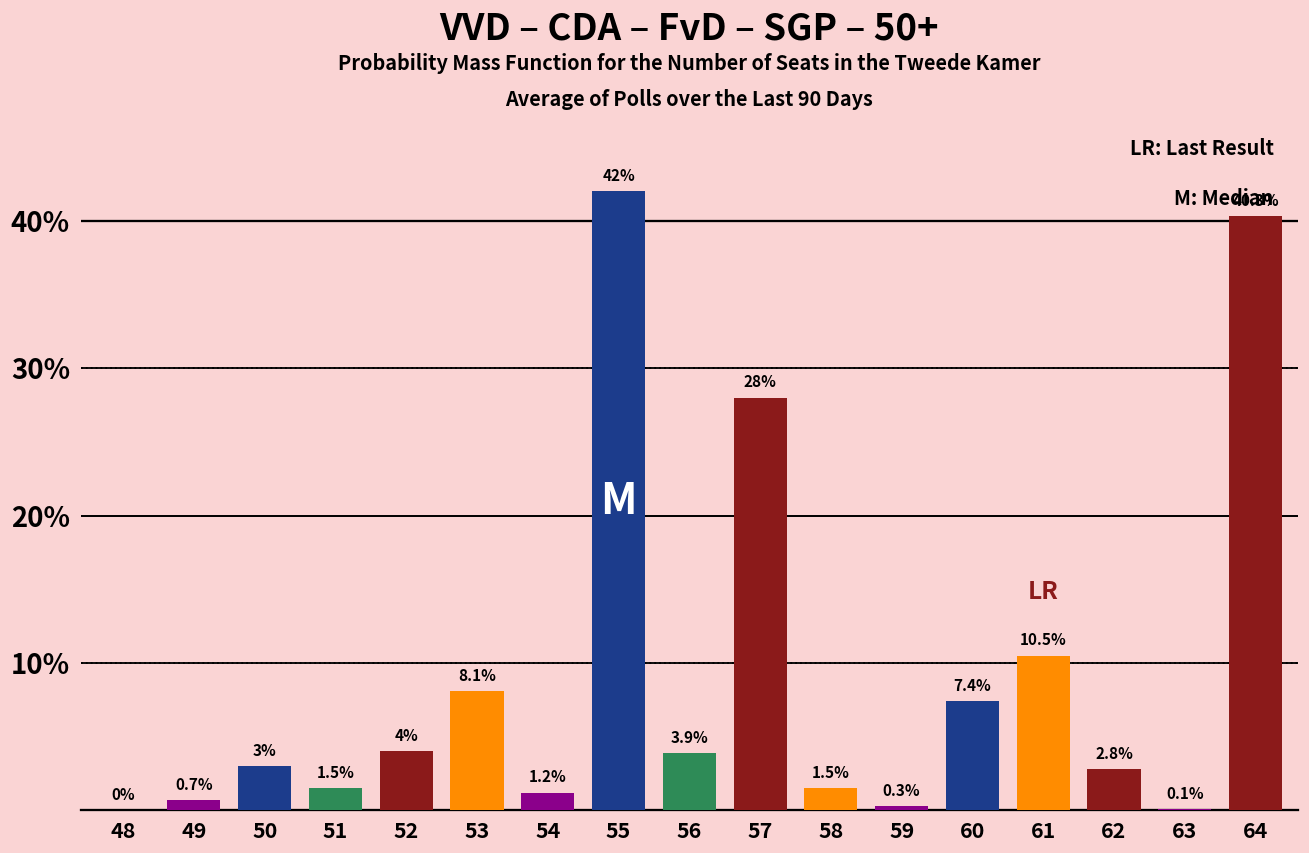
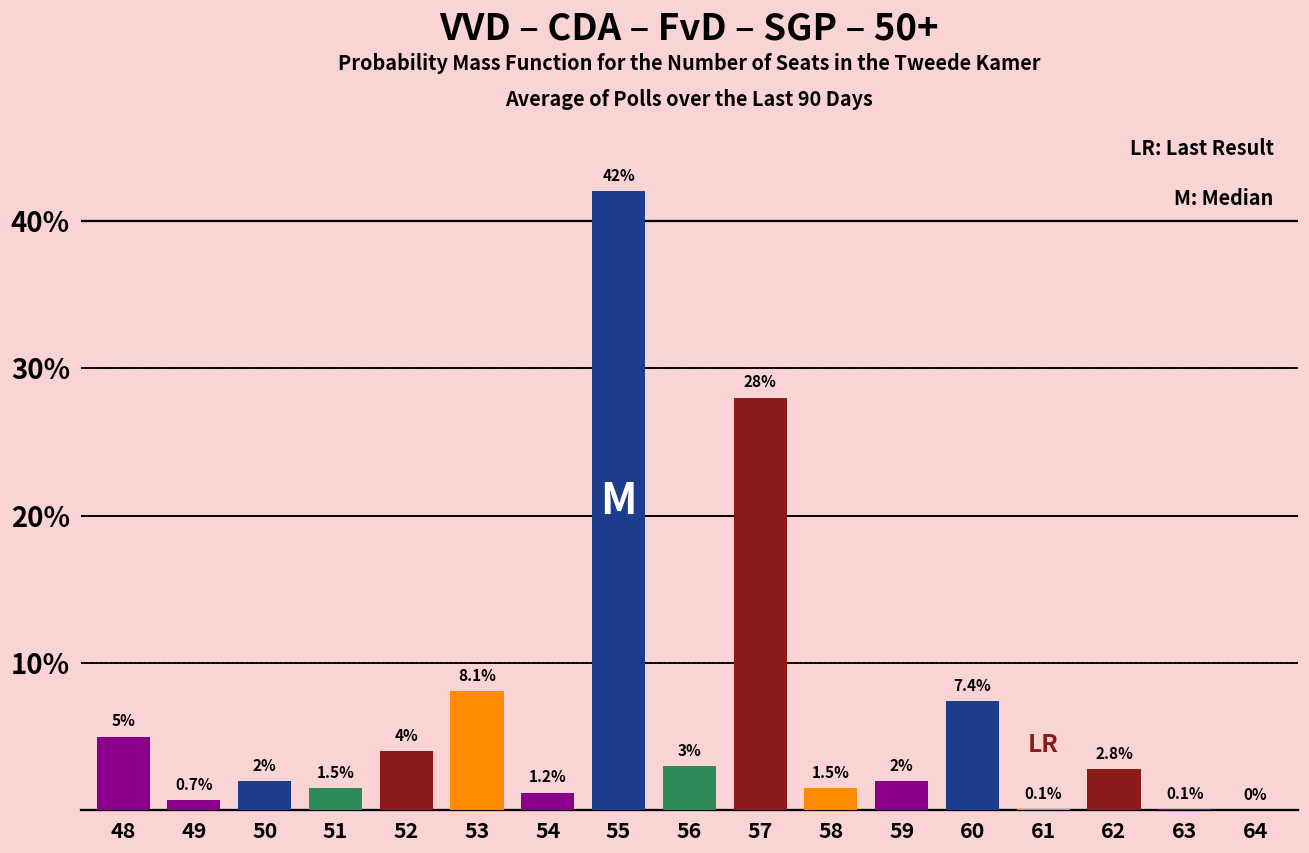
48: 0% -> 5%
50: 3% -> 2%
56: 3.9% -> 3%
59: 0.3% -> 2%
61: 10.5% -> 0.1%
64: 40.3% -> 0%
